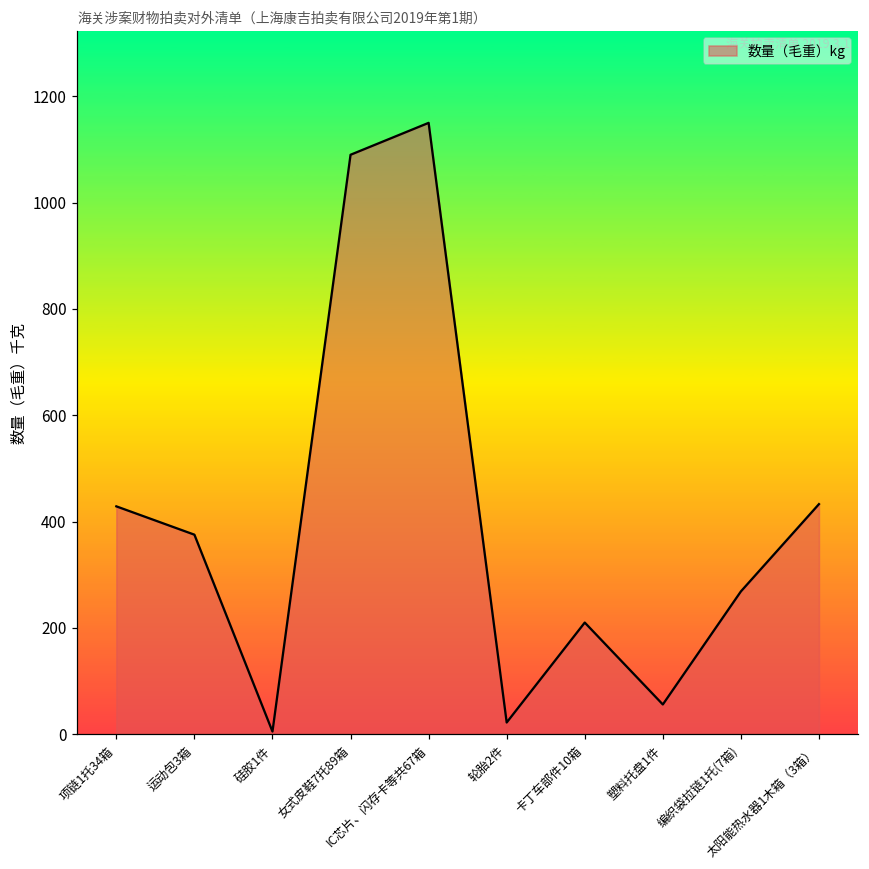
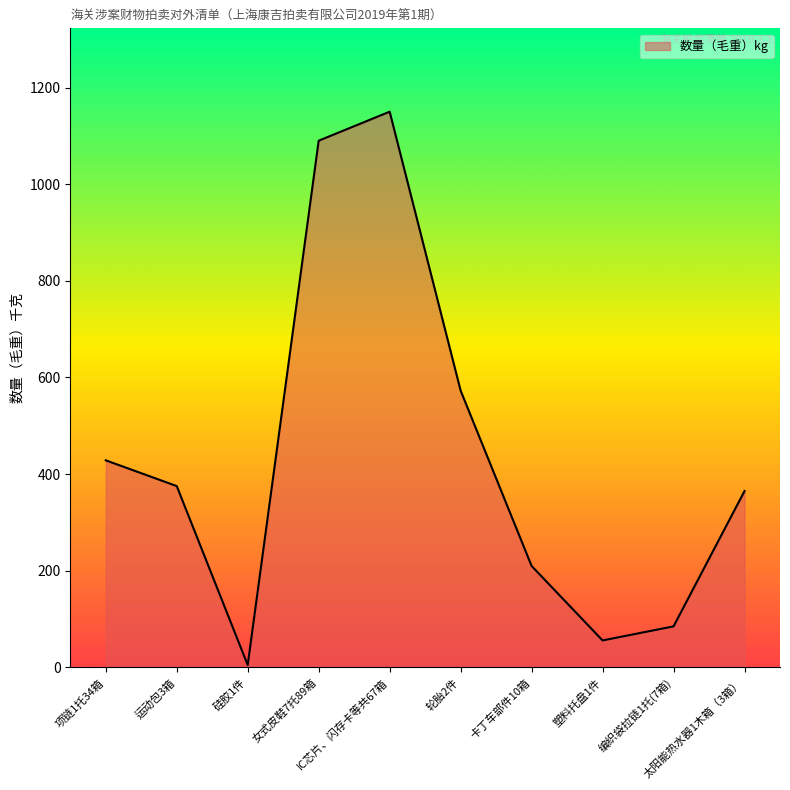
轮胎2件: 20 -> 570
编织袋拉链1托(7箱): 270 -> 90
太阳能热水器1木箱（3箱）: 430 -> 370
